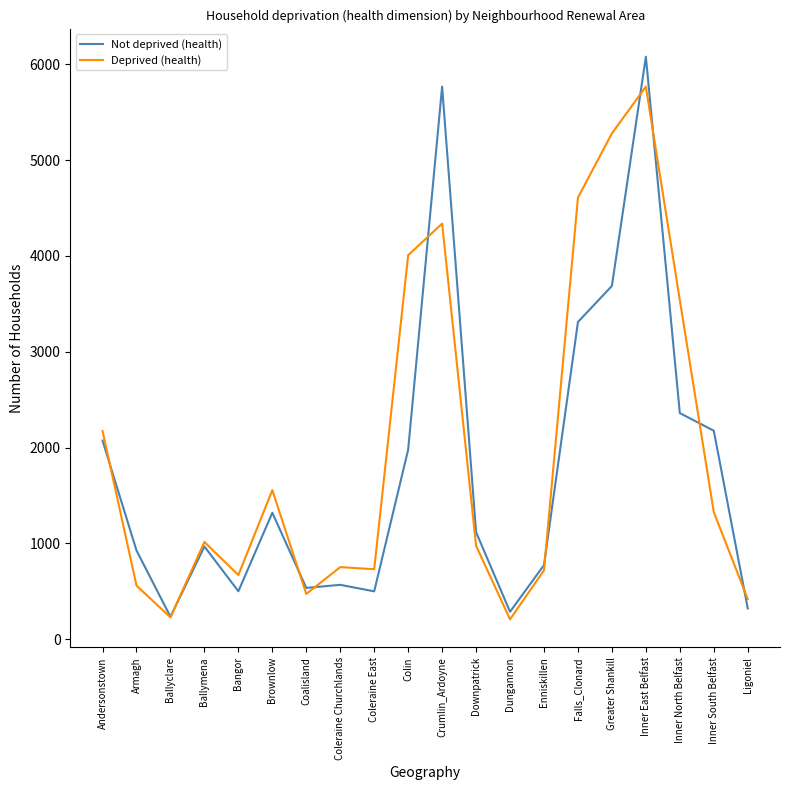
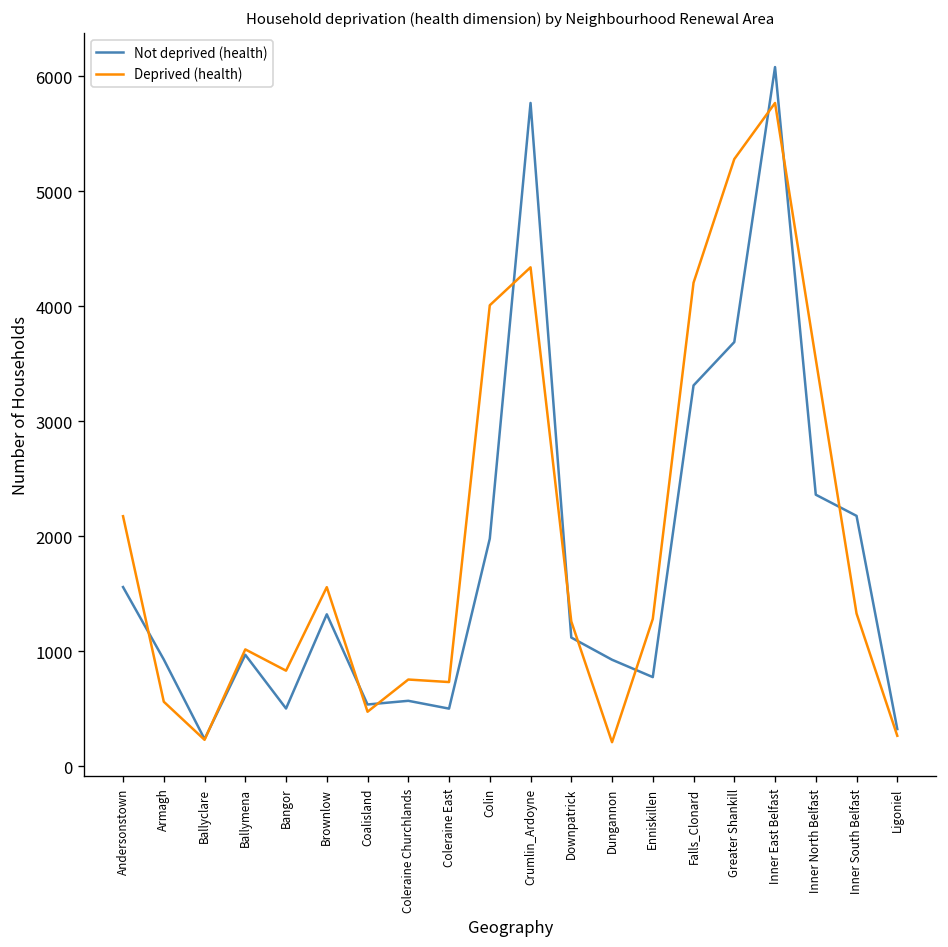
Not deprived (health), Andersonstown: 2100 -> 1600
Deprived (health), Bangor: 700 -> 800
Deprived (health), Downpatrick: 1000 -> 1300
Not deprived (health), Dungannon: 300 -> 900
Deprived (health), Enniskillen: 700 -> 1300
Deprived (health), Falls_Clonard: 4600 -> 4200
Deprived (health), Ligoniel: 400 -> 300
